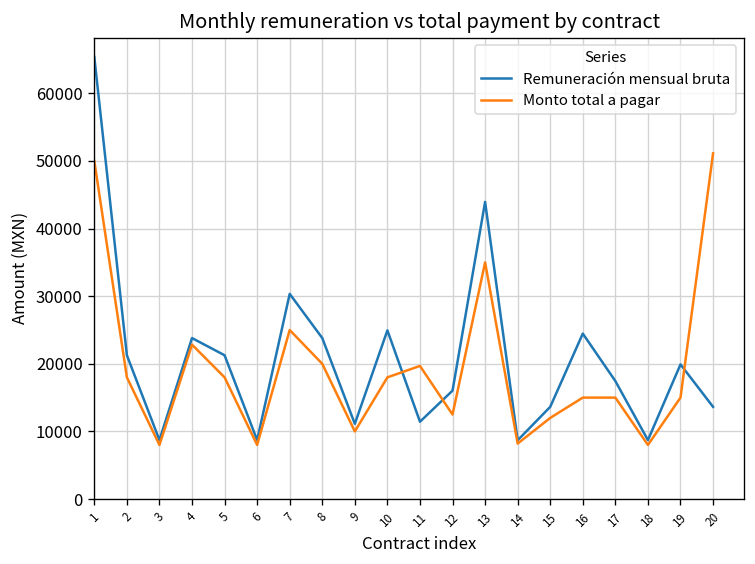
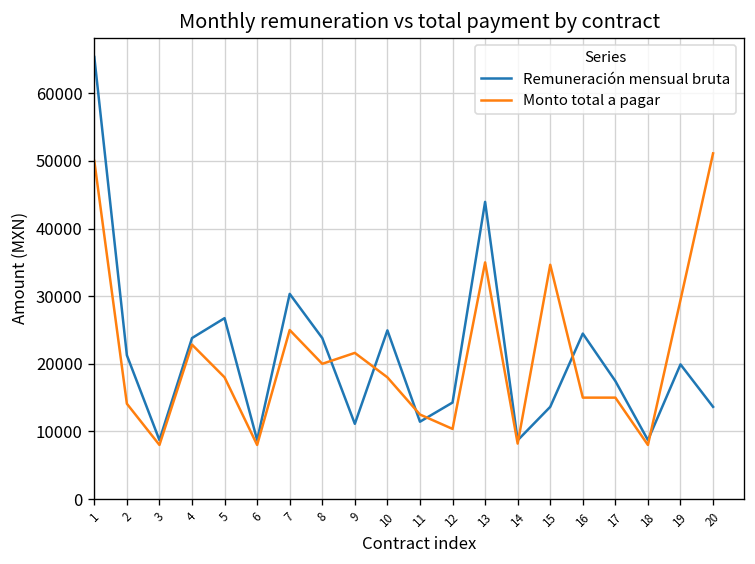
Monto total a pagar, 2: 18000 -> 14000
Remuneración mensual bruta, 5: 21000 -> 27000
Monto total a pagar, 9: 10000 -> 22000
Monto total a pagar, 11: 20000 -> 12000
Remuneración mensual bruta, 12: 16000 -> 14000
Monto total a pagar, 12: 12000 -> 10000
Monto total a pagar, 15: 12000 -> 35000
Monto total a pagar, 19: 15000 -> 29000
